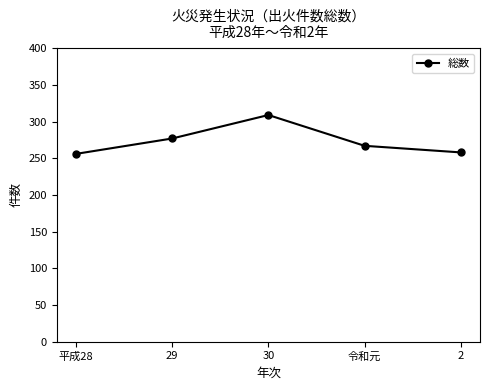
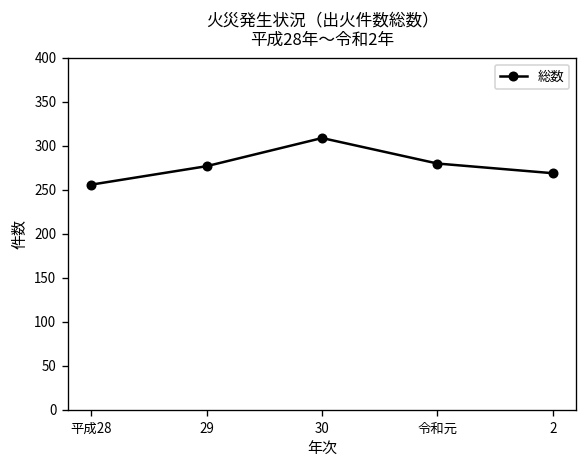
令和元: 270 -> 280
2: 260 -> 270
